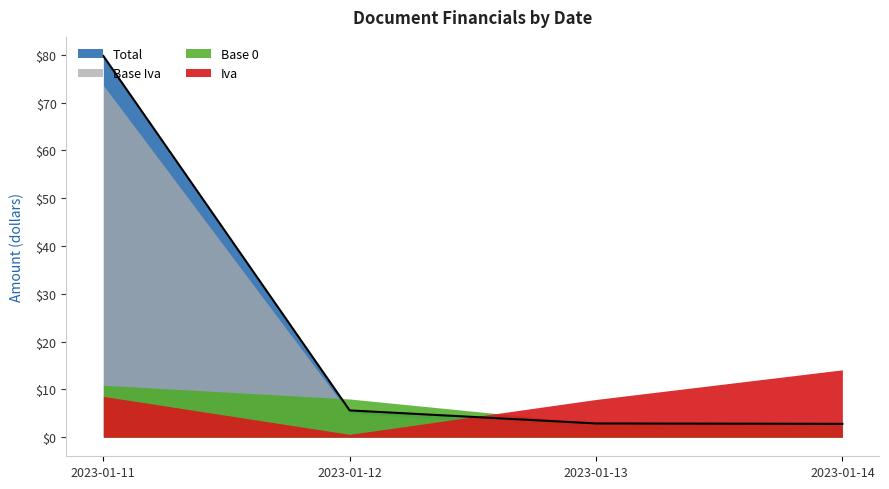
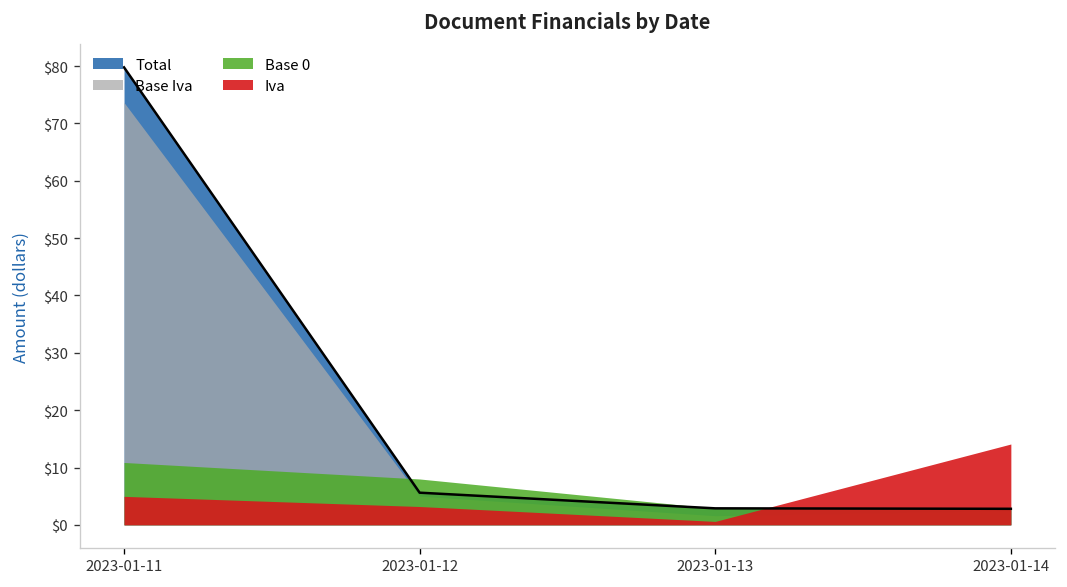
Iva, 2023-01-11: $9 -> $5
Iva, 2023-01-12: $1 -> $3
Iva, 2023-01-13: $8 -> $1
